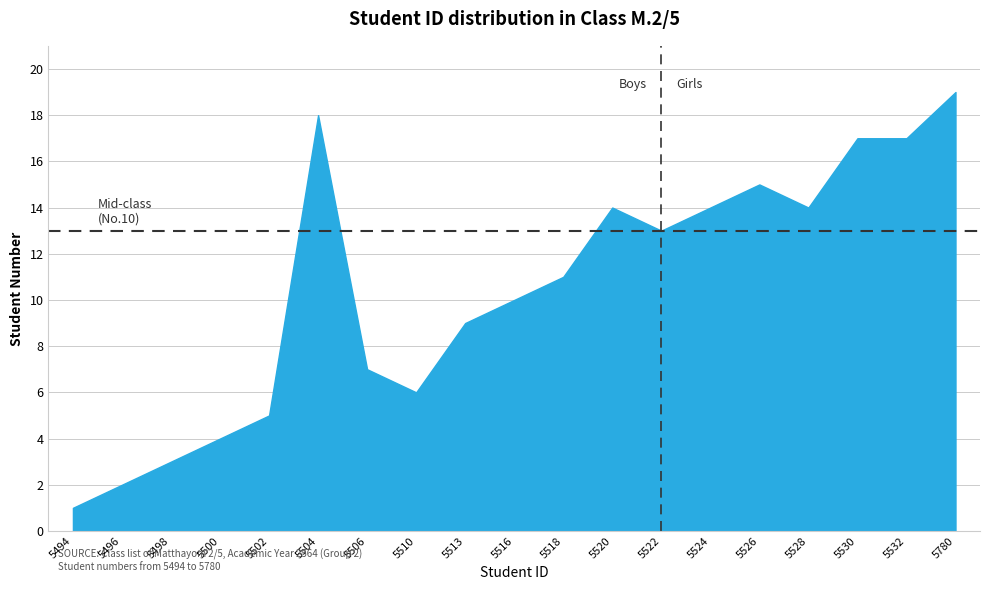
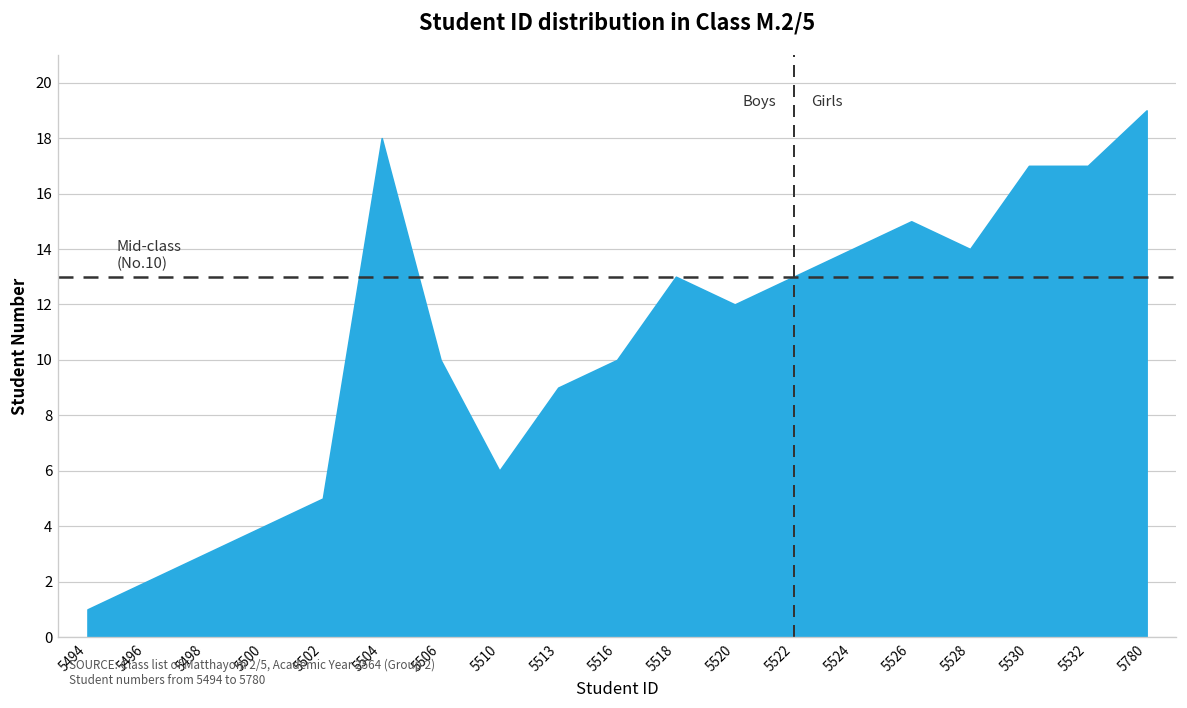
5506: 7 -> 10
5518: 11 -> 13
5520: 14 -> 12
